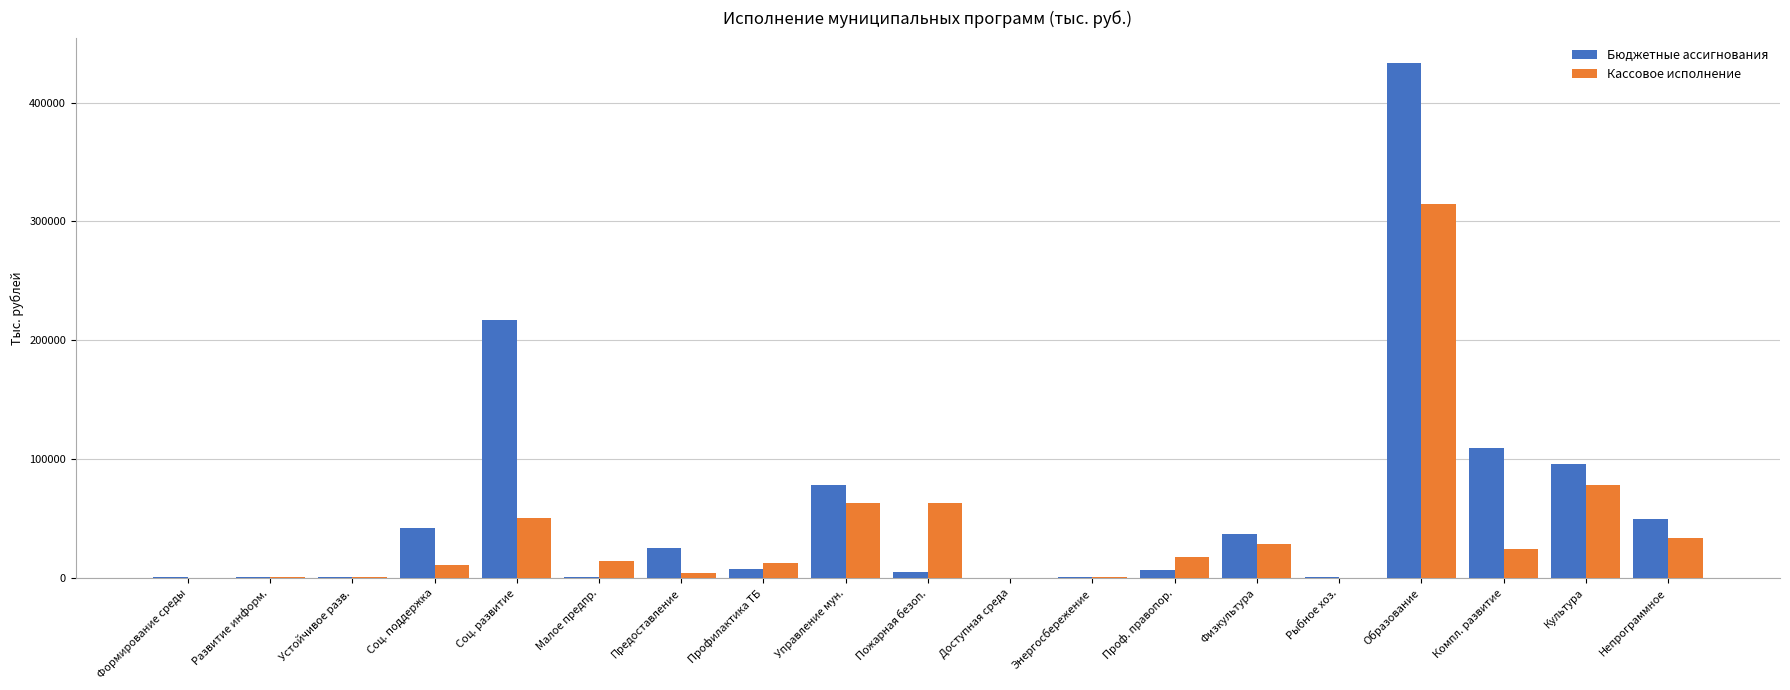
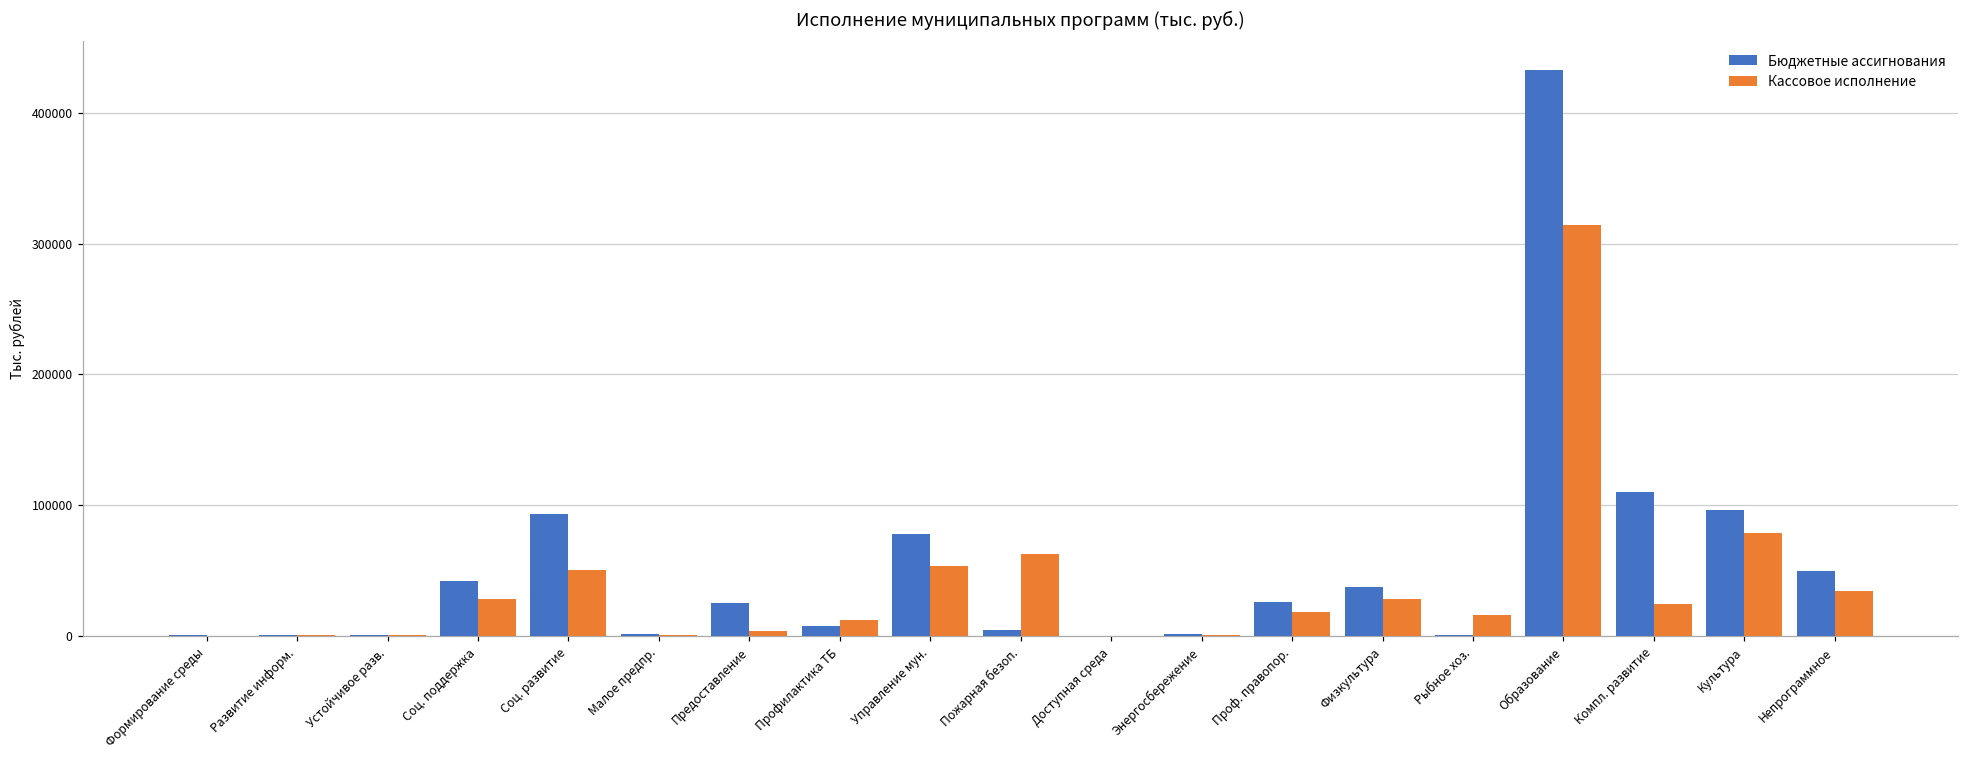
Кассовое исполнение, Соц. поддержка: 11000 -> 28000
Бюджетные ассигнования, Соц. развитие: 217000 -> 93000
Кассовое исполнение, Малое предпр.: 14000 -> 0
Кассовое исполнение, Управление мун.: 63000 -> 54000
Бюджетные ассигнования, Проф. правопор.: 7000 -> 26000
Кассовое исполнение, Рыбное хоз.: 0 -> 16000
